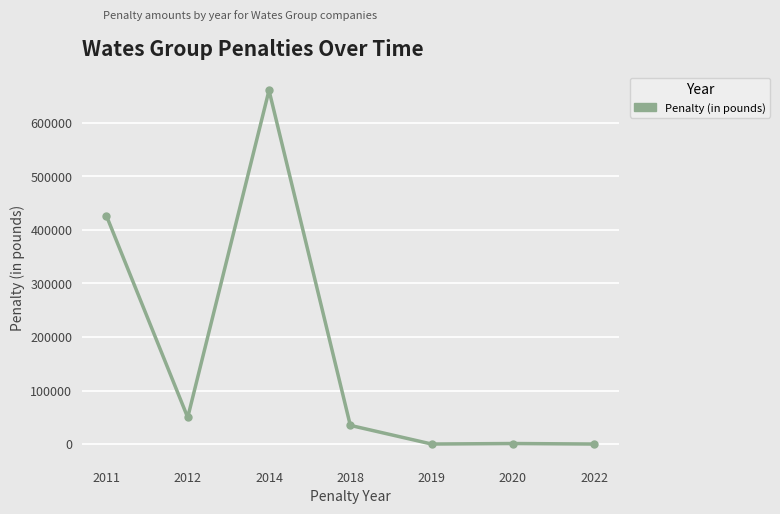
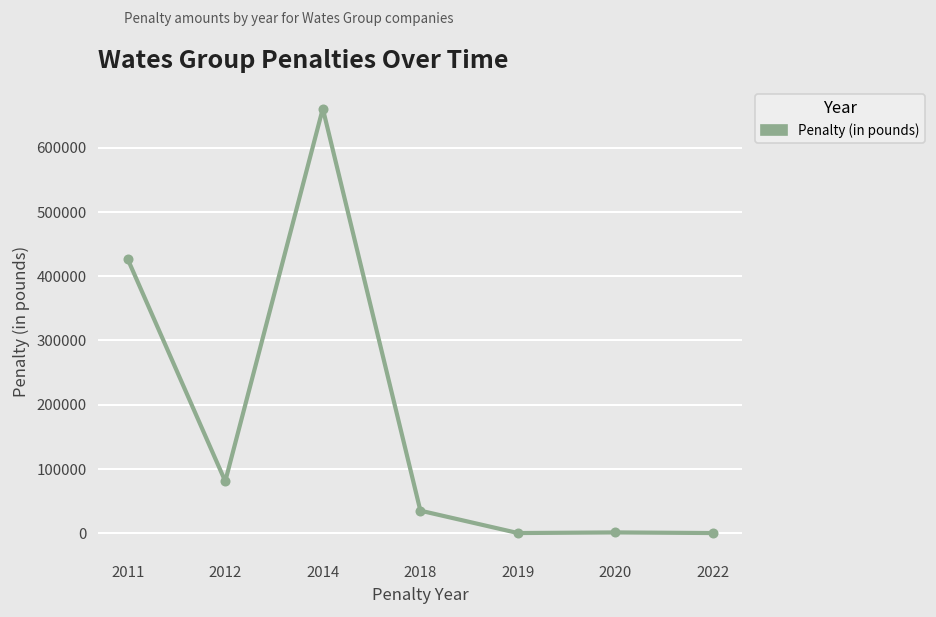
2012: 50000 -> 80000
